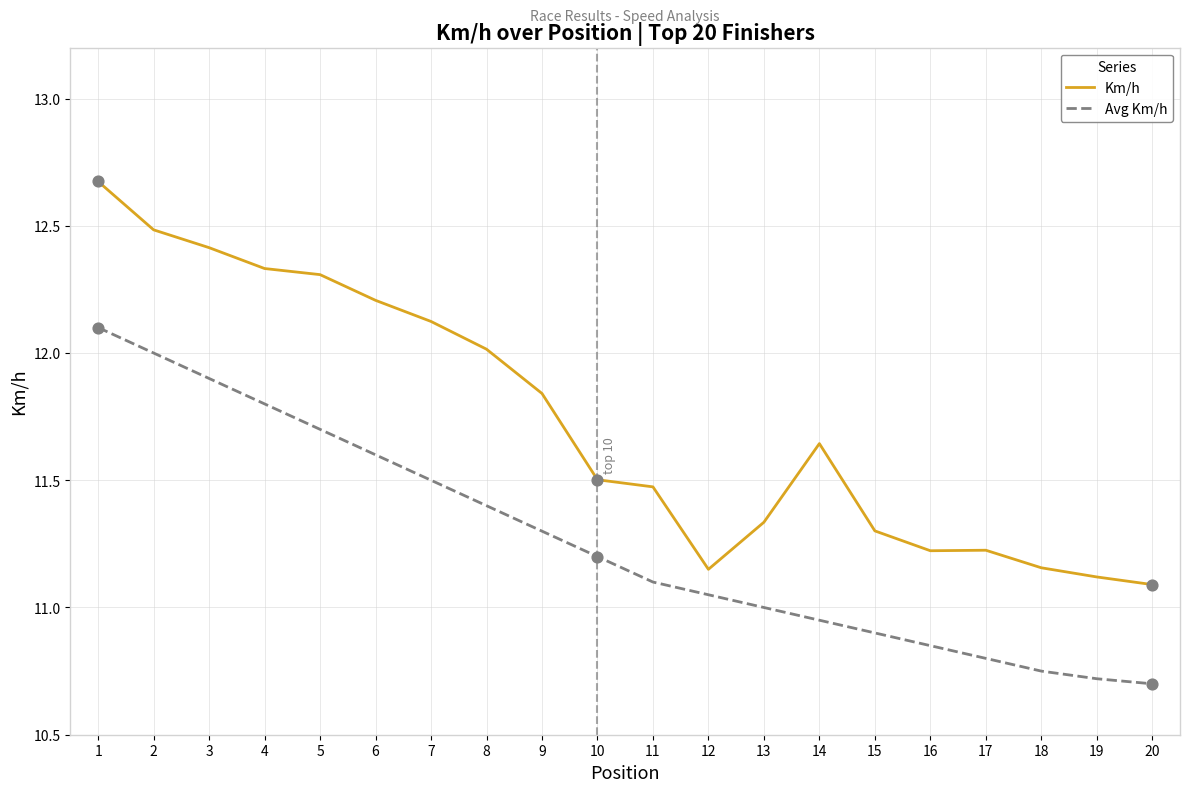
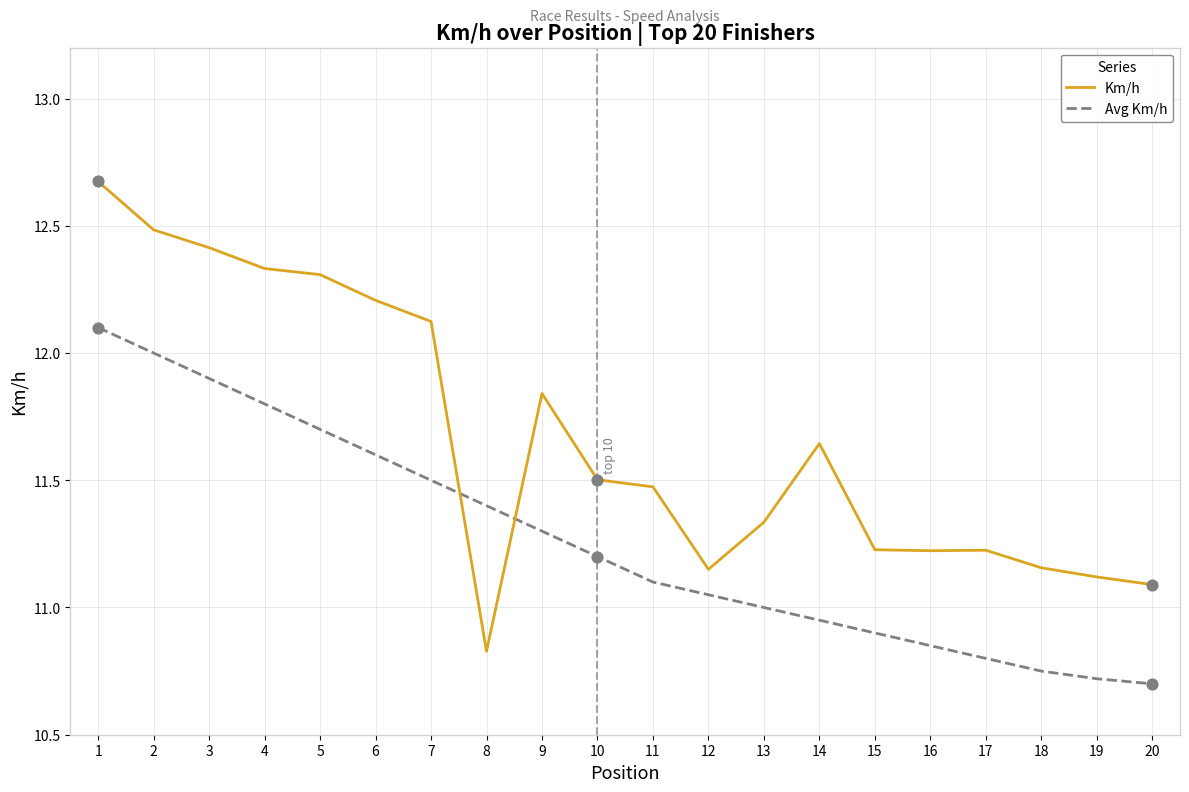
Km/h, 8: 12.02 -> 10.83
Km/h, 15: 11.30 -> 11.23
